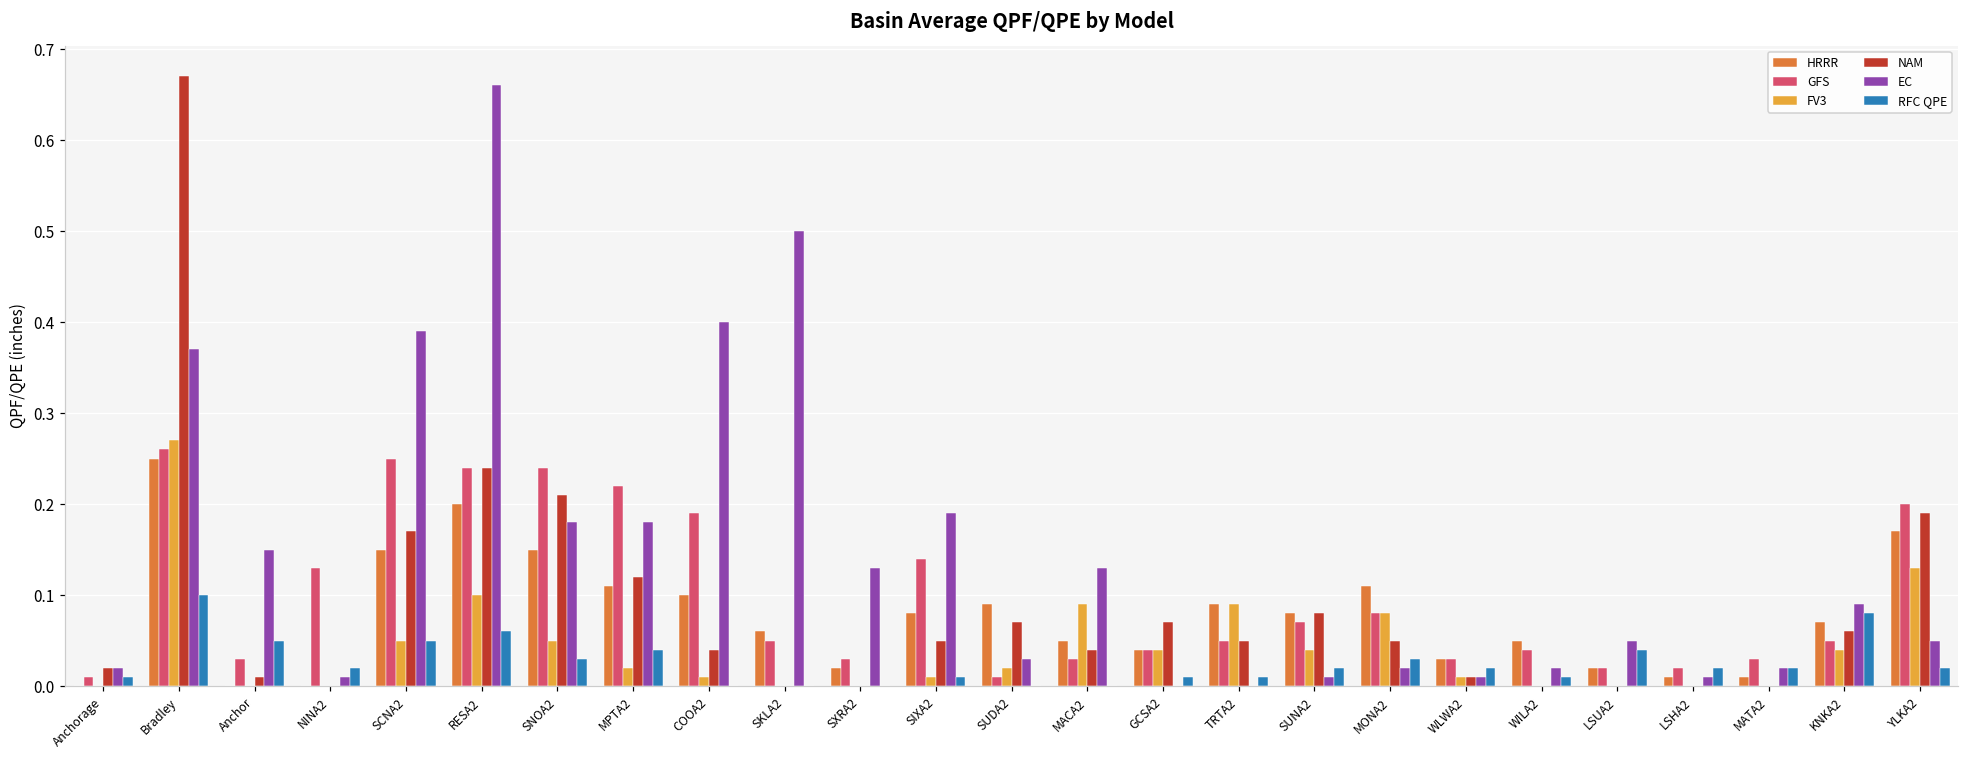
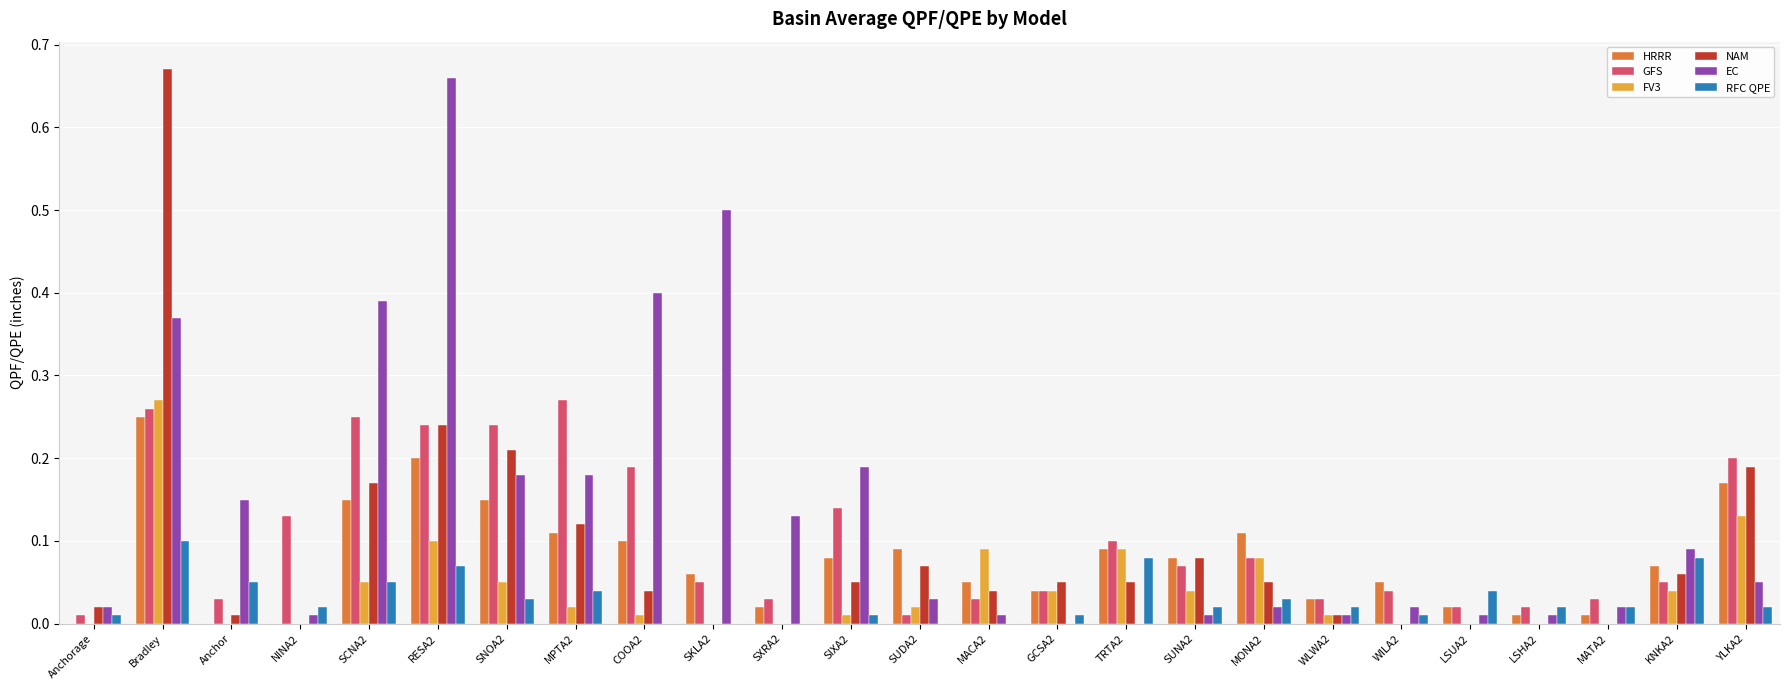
RFC QPE, RESA2: 0.06 -> 0.07
GFS, MPTA2: 0.22 -> 0.27
EC, MACA2: 0.13 -> 0.01
NAM, GCSA2: 0.07 -> 0.05
GFS, TRTA2: 0.05 -> 0.10
RFC QPE, TRTA2: 0.01 -> 0.08
EC, LSUA2: 0.05 -> 0.01
